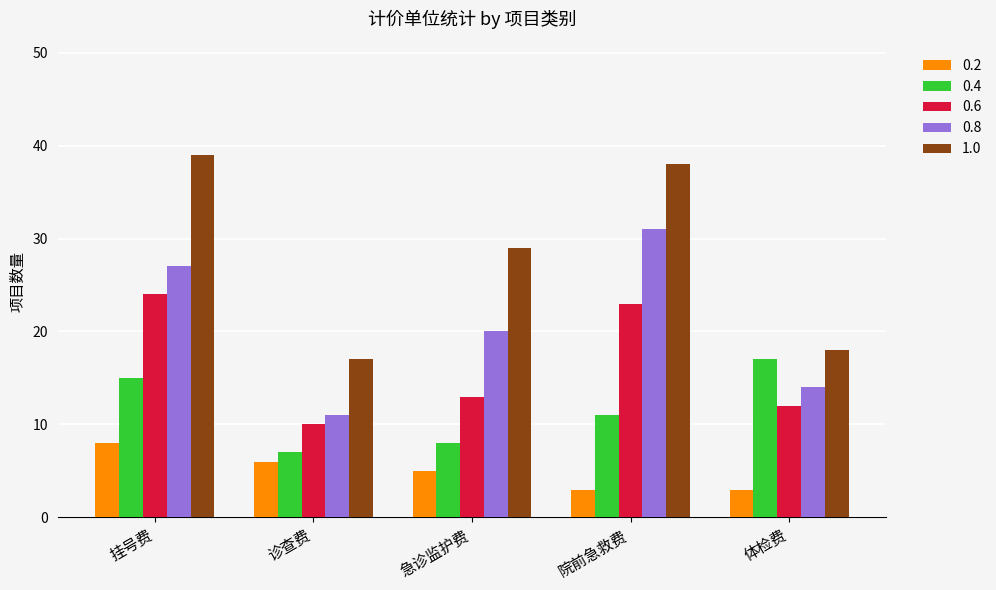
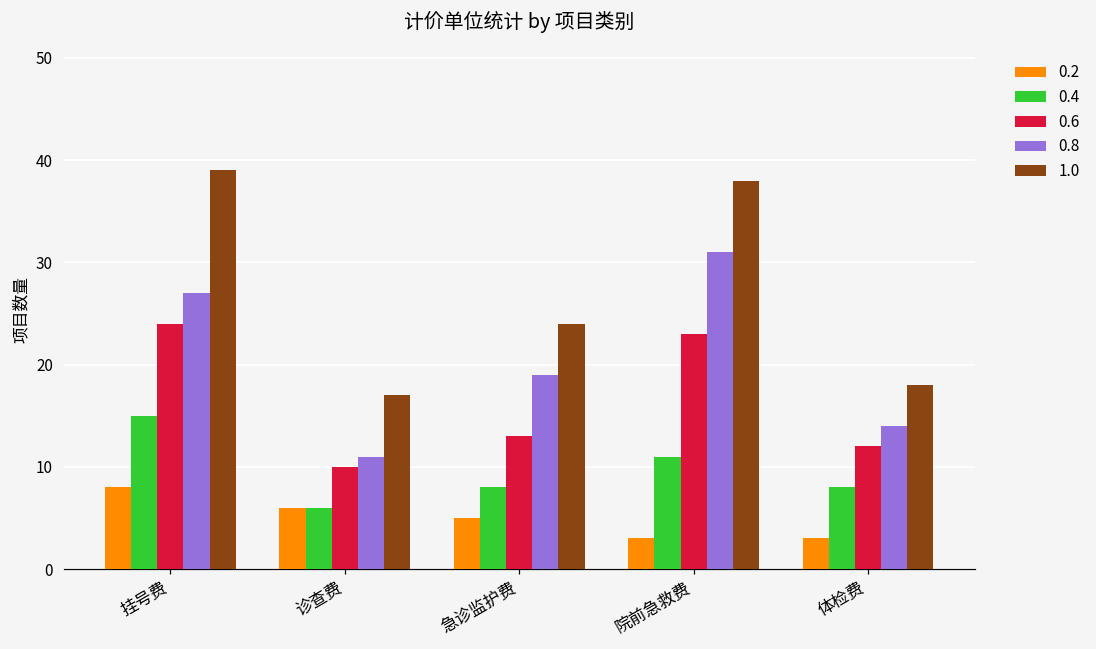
0.4, 诊查费: 7 -> 6
0.8, 急诊监护费: 20 -> 19
1.0, 急诊监护费: 29 -> 24
0.4, 体检费: 17 -> 8
